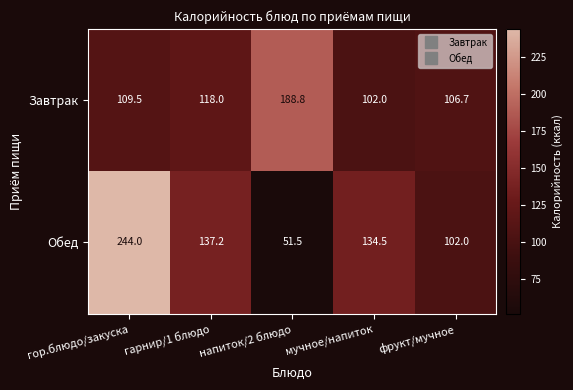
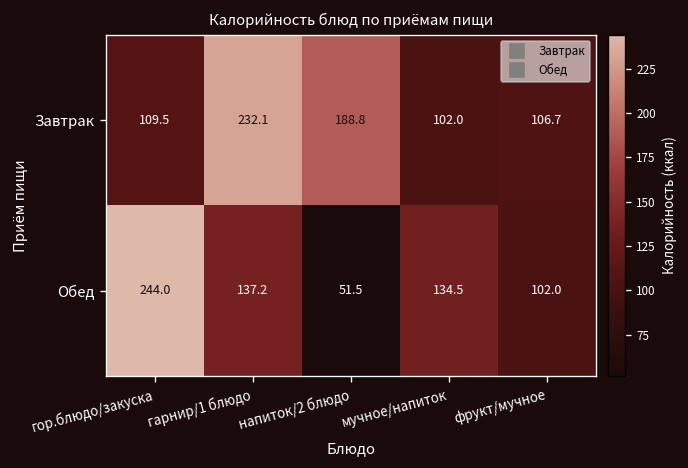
Завтрак, гарнир/1 блюдо: 118.0 -> 232.1
